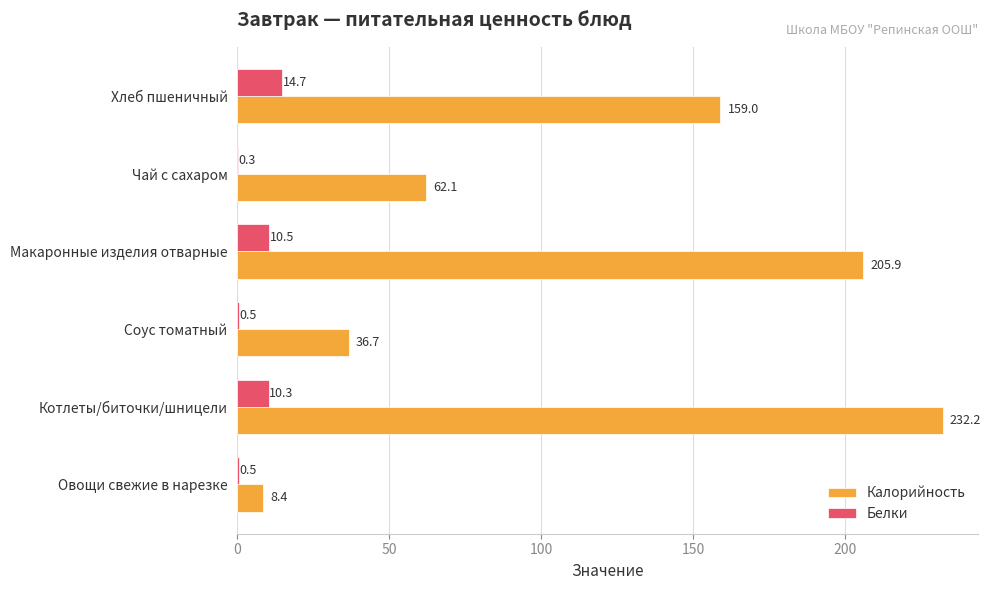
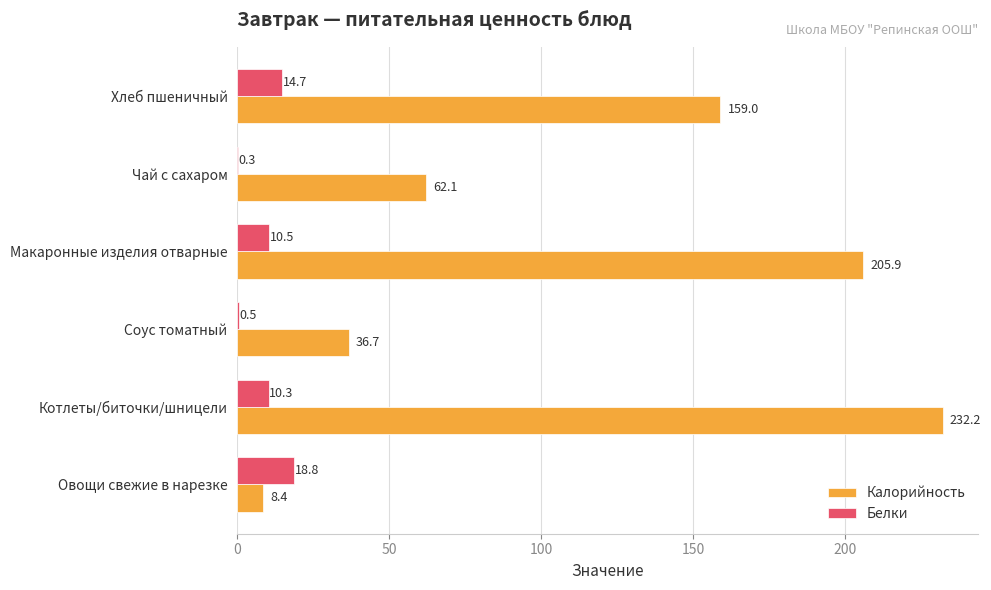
Белки, Овощи свежие в нарезке: 0.5 -> 18.8
